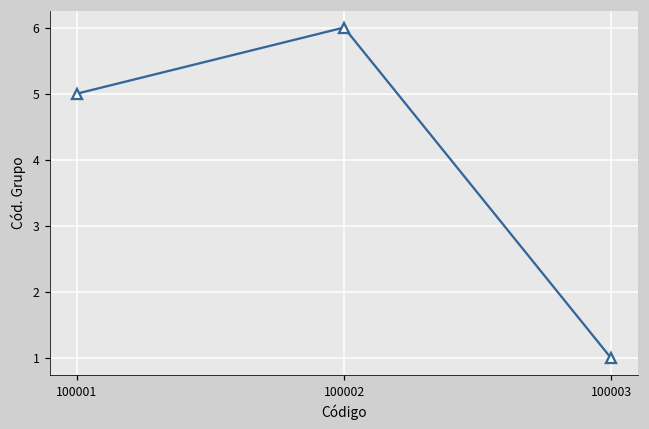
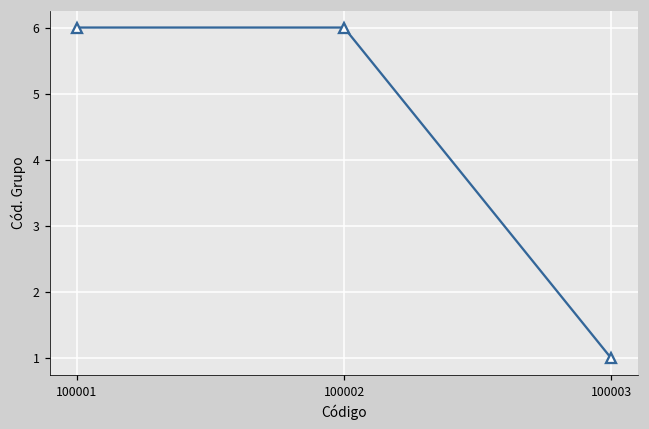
100001: 5 -> 6
